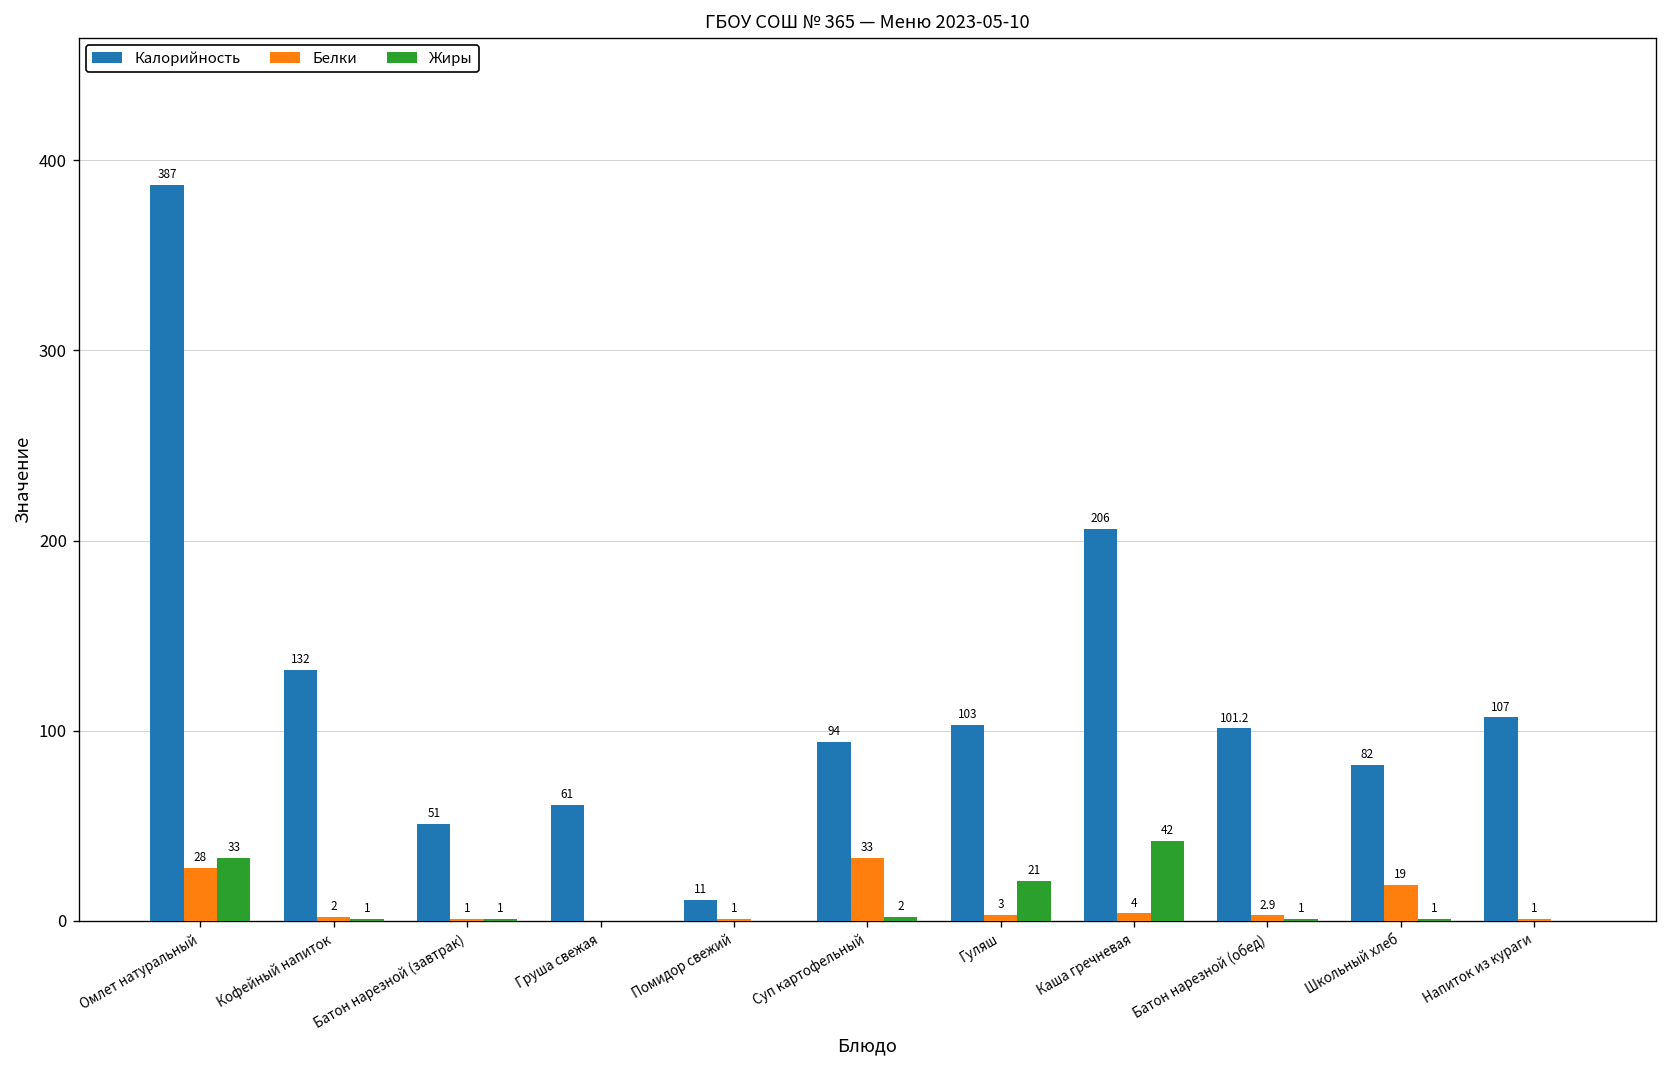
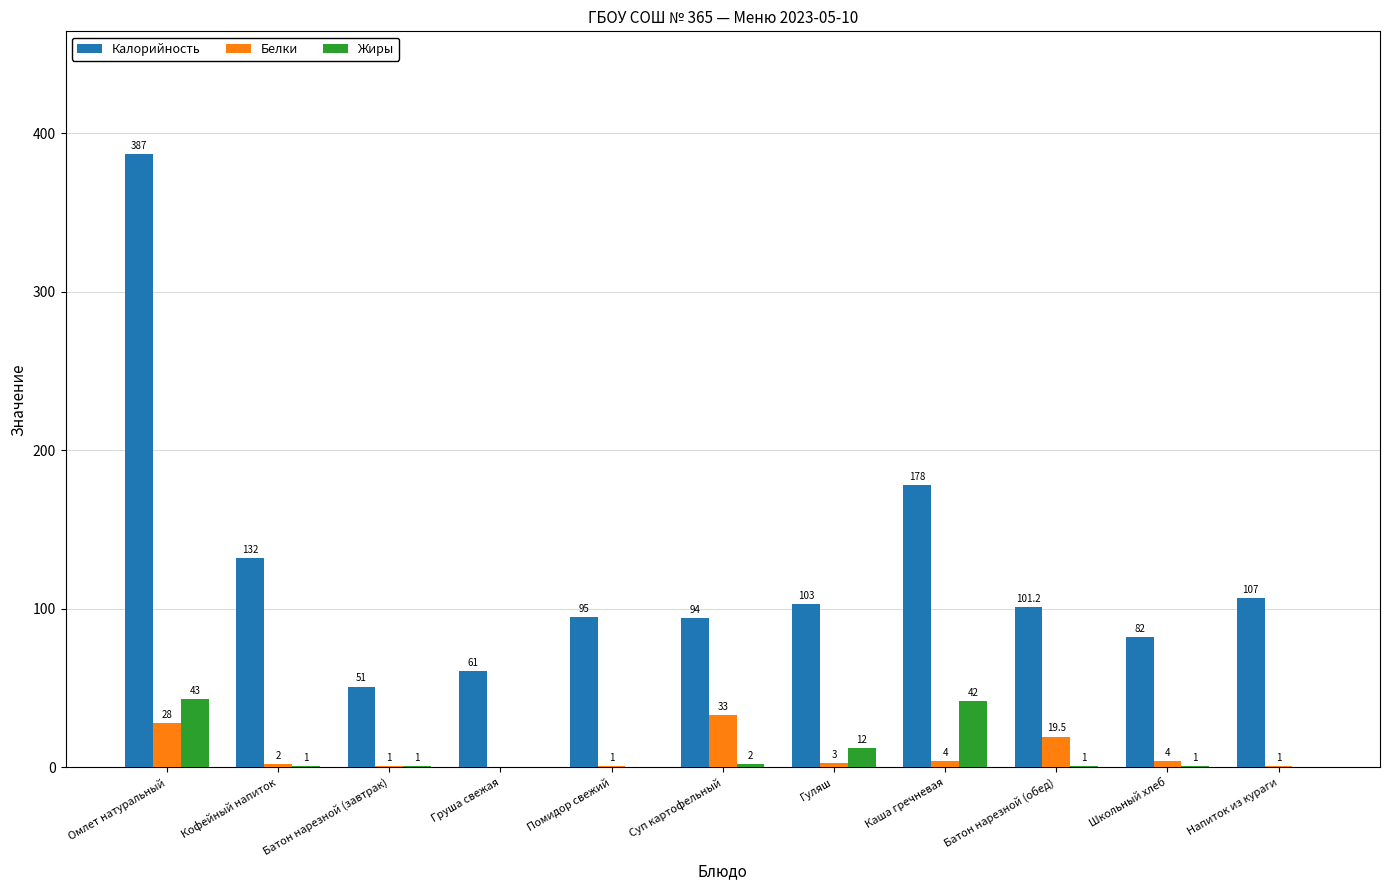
Жиры, Омлет натуральный: 33 -> 43
Калорийность, Помидор свежий: 11 -> 95
Жиры, Гуляш: 21 -> 12
Калорийность, Каша гречневая: 206 -> 178
Белки, Батон нарезной (обед): 2.9 -> 19.5
Белки, Школьный хлеб: 19 -> 4
